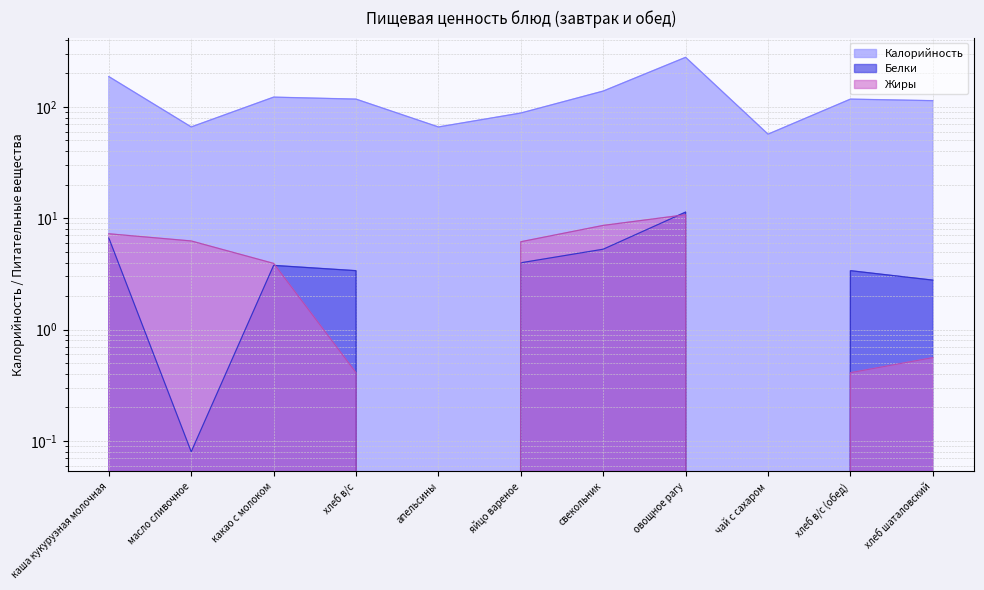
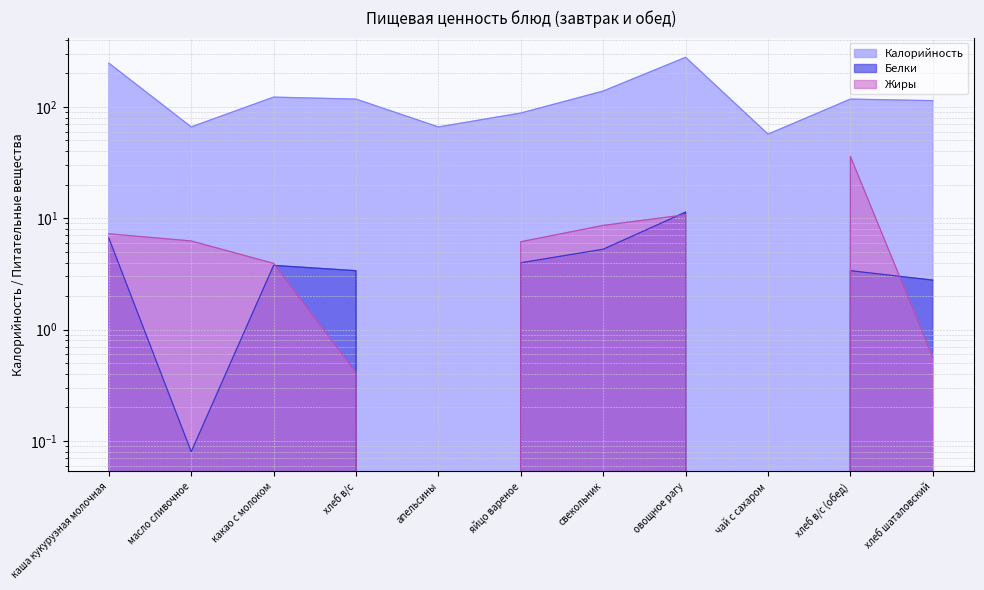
Калорийность, каша кукурузная молочная: 190 -> 250
Жиры, хлеб в/с (обед): 0.41 -> 36
